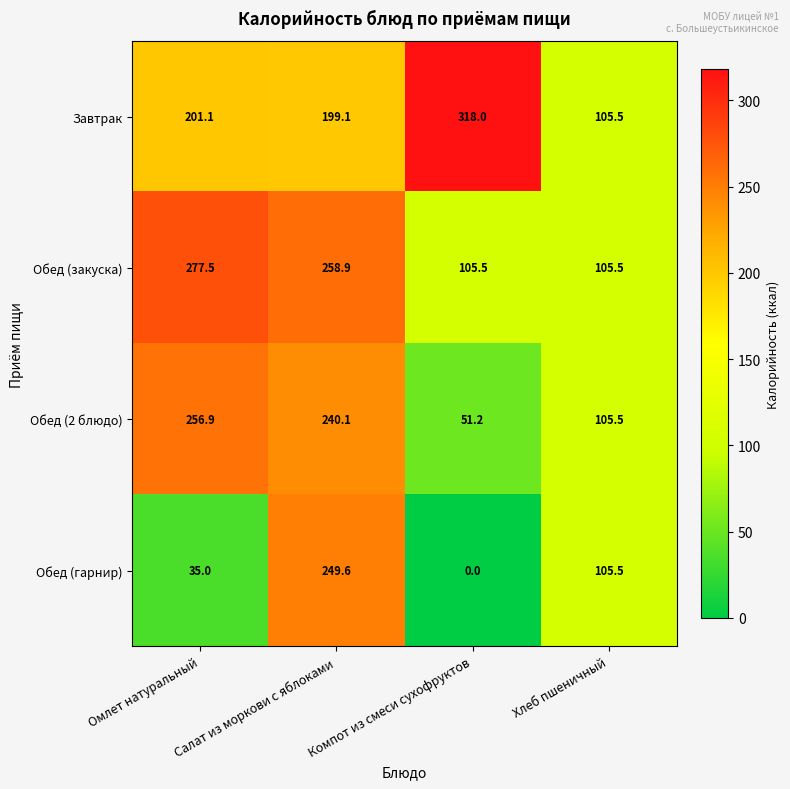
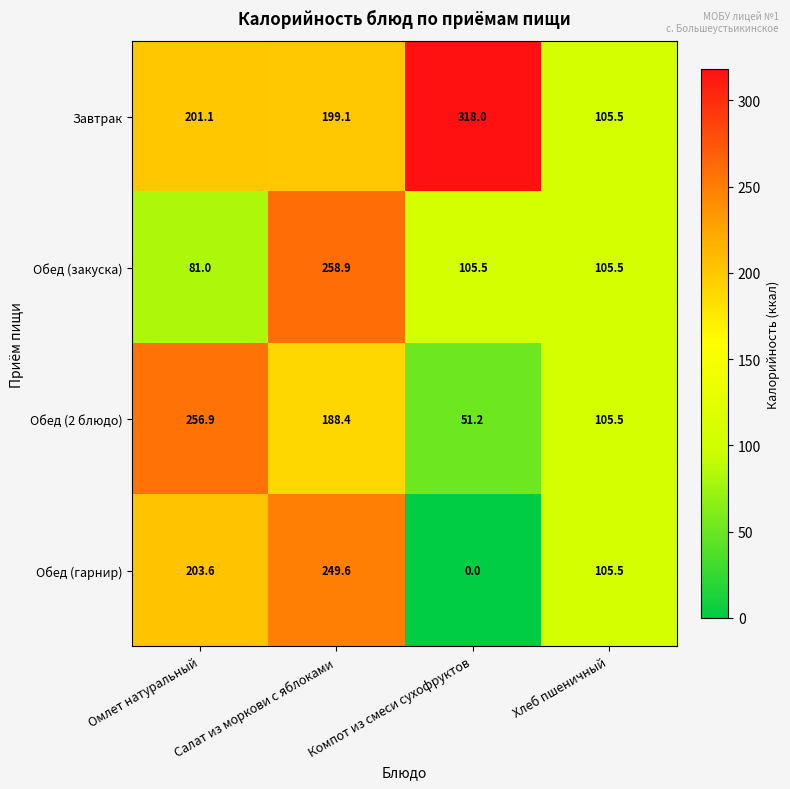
Обед (закуска), Омлет натуральный: 277.5 -> 81.0
Обед (2 блюдо), Салат из моркови с яблоками: 240.1 -> 188.4
Обед (гарнир), Омлет натуральный: 35.0 -> 203.6
